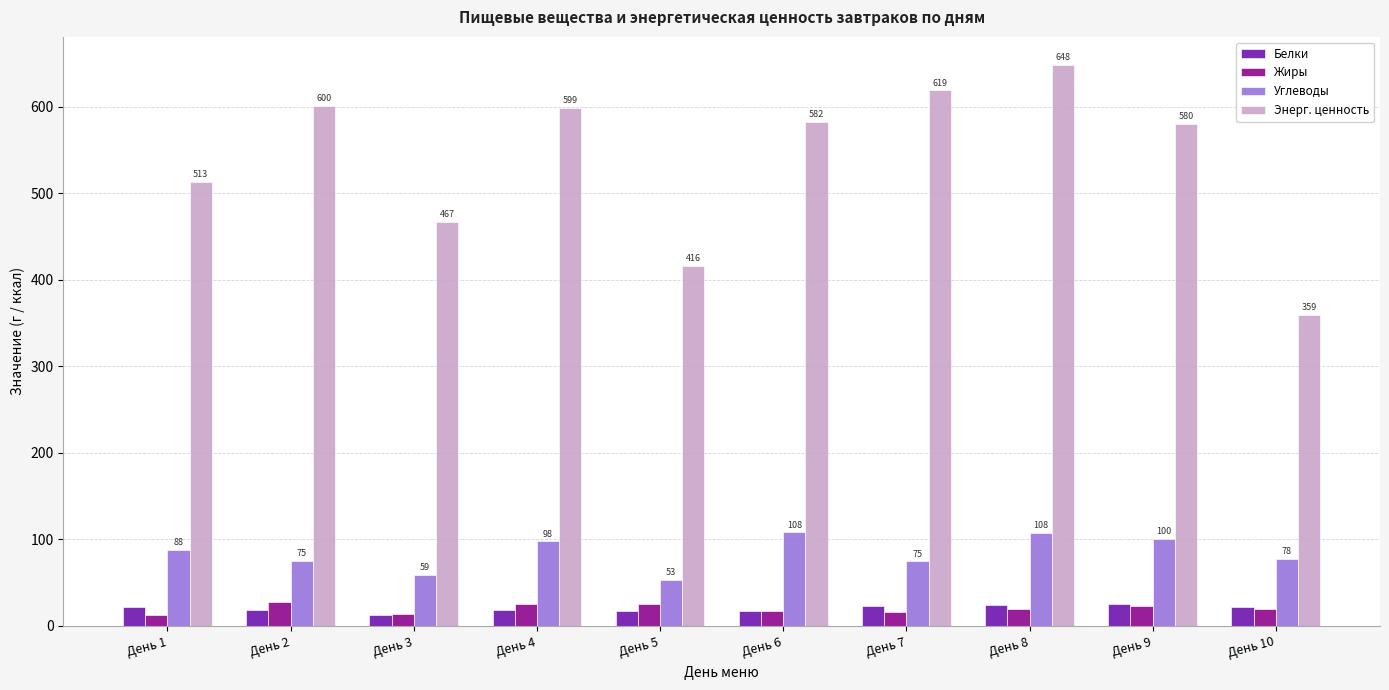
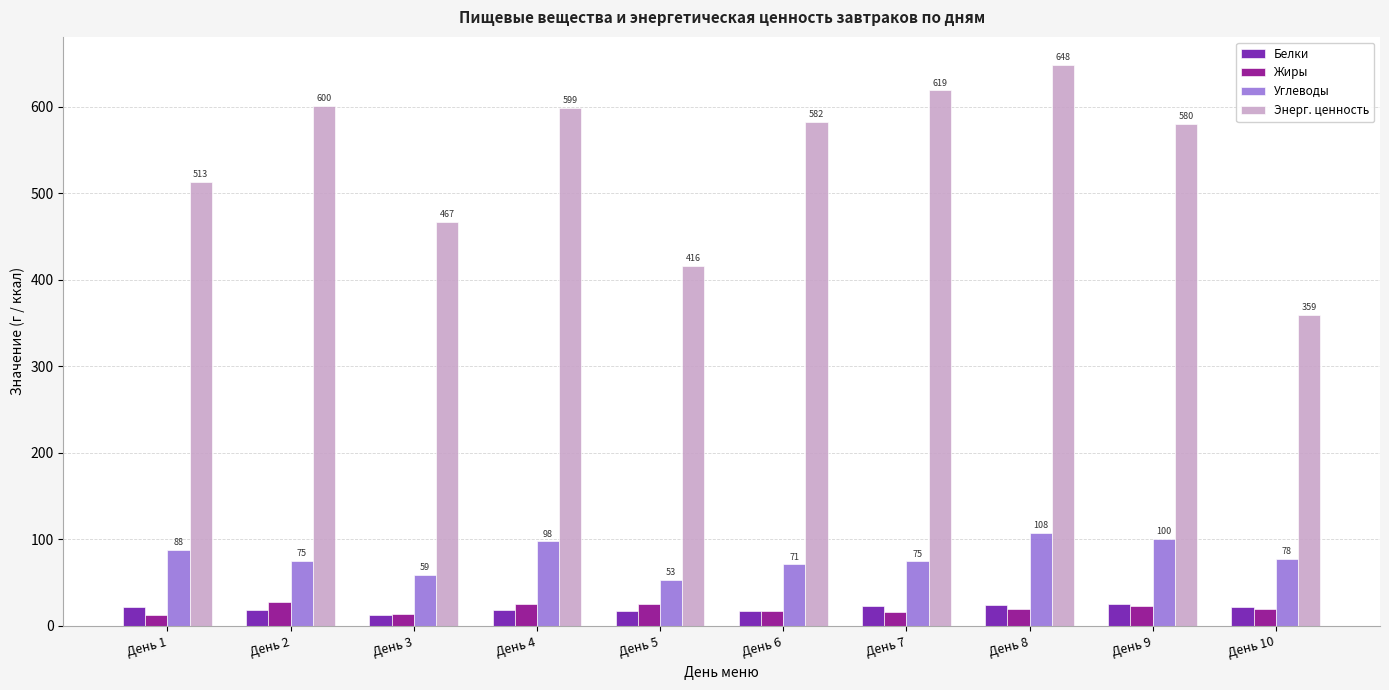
Углеводы, День 6: 108 -> 71
